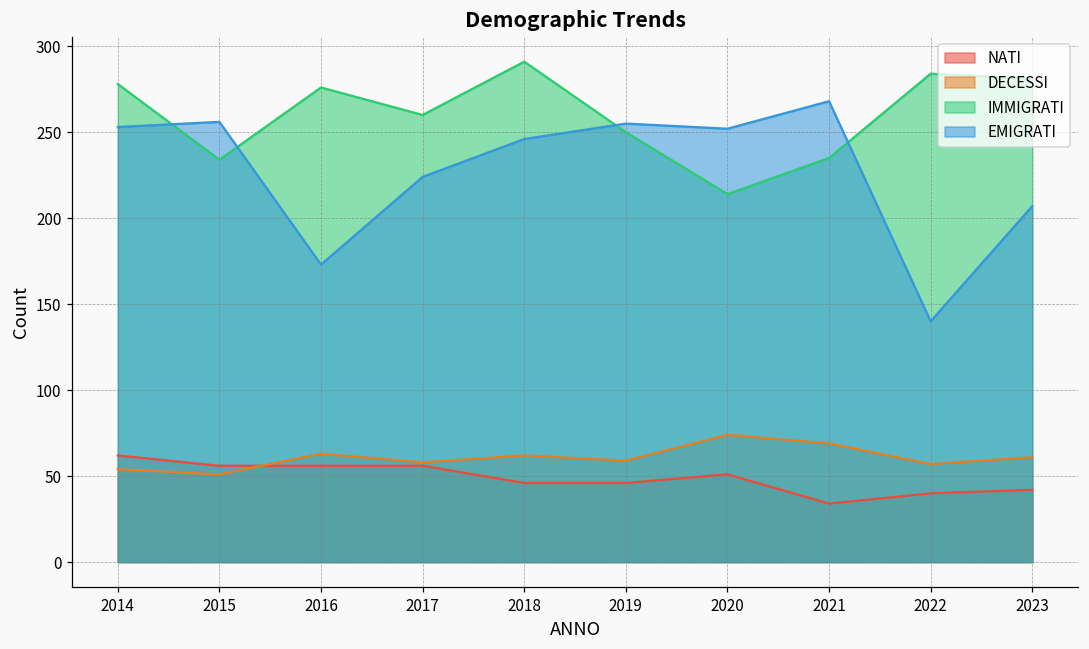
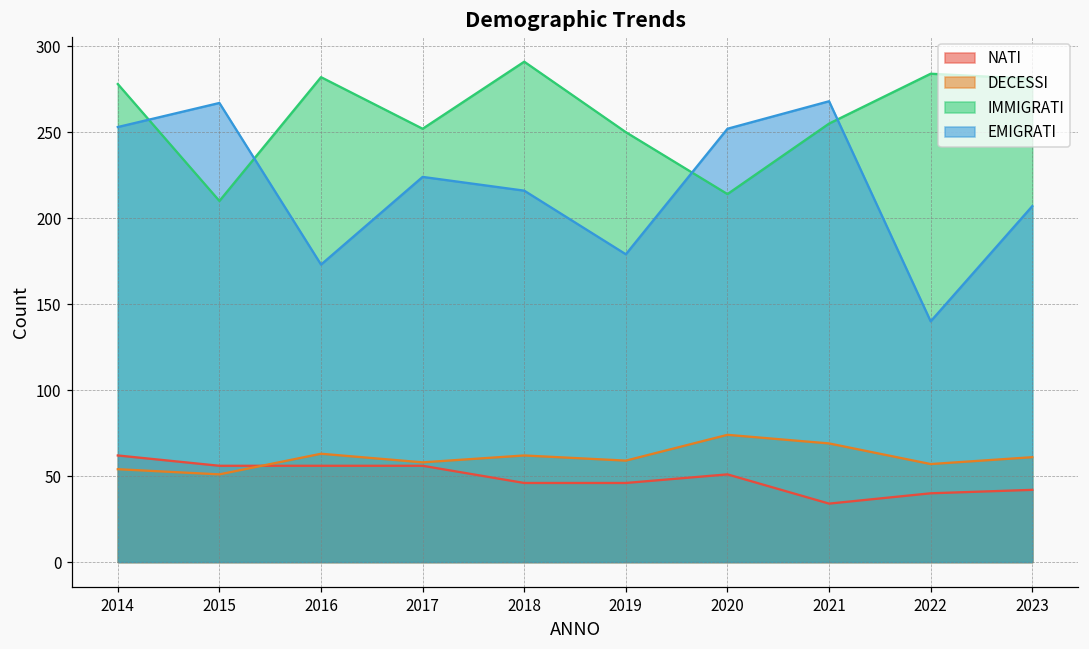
IMMIGRATI, 2015: 234 -> 210
EMIGRATI, 2015: 256 -> 267
IMMIGRATI, 2016: 276 -> 282
IMMIGRATI, 2017: 260 -> 252
EMIGRATI, 2018: 246 -> 216
EMIGRATI, 2019: 255 -> 179
IMMIGRATI, 2021: 235 -> 255
